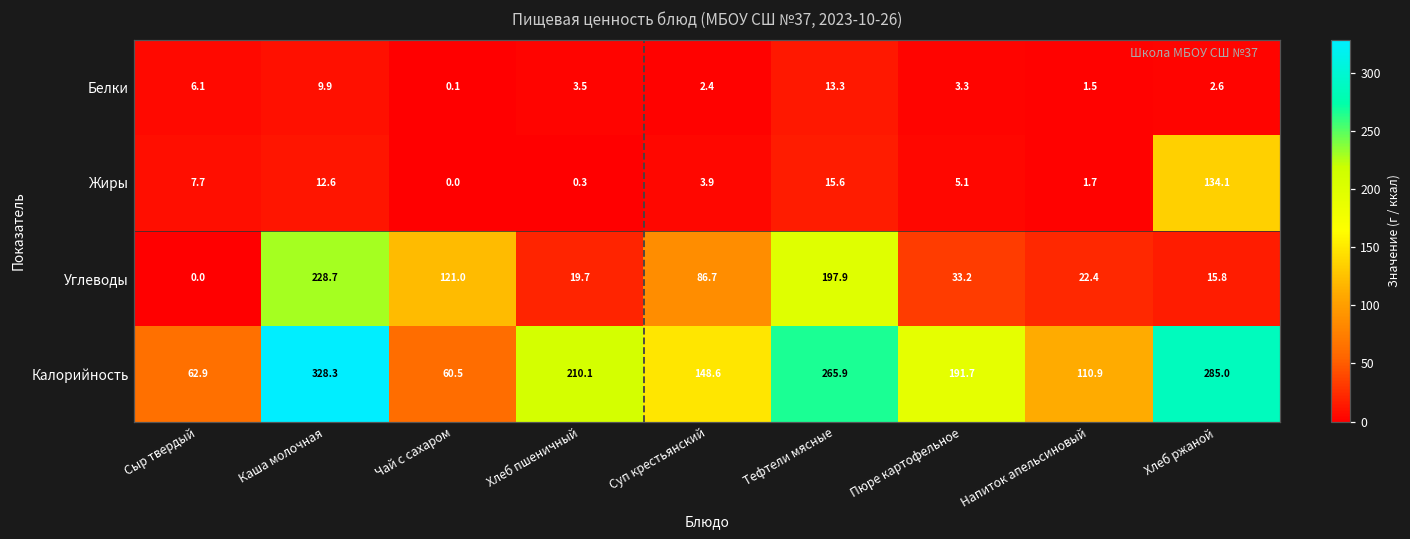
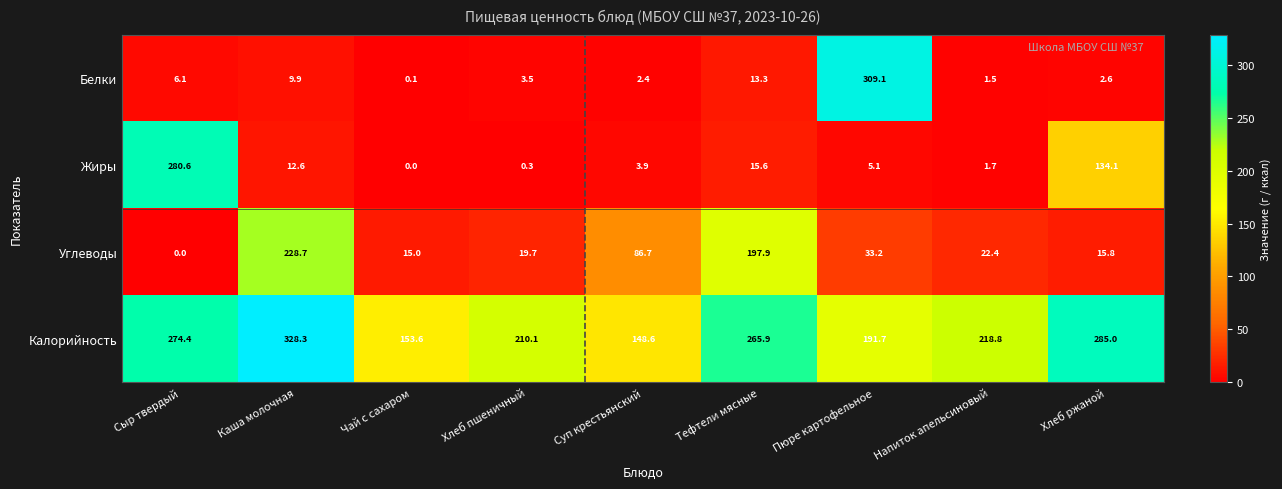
Белки, Пюре картофельное: 3.3 -> 309.1
Жиры, Сыр твердый: 7.7 -> 280.6
Углеводы, Чай с сахаром: 121.0 -> 15.0
Калорийность, Сыр твердый: 62.9 -> 274.4
Калорийность, Чай с сахаром: 60.5 -> 153.6
Калорийность, Напиток апельсиновый: 110.9 -> 218.8
